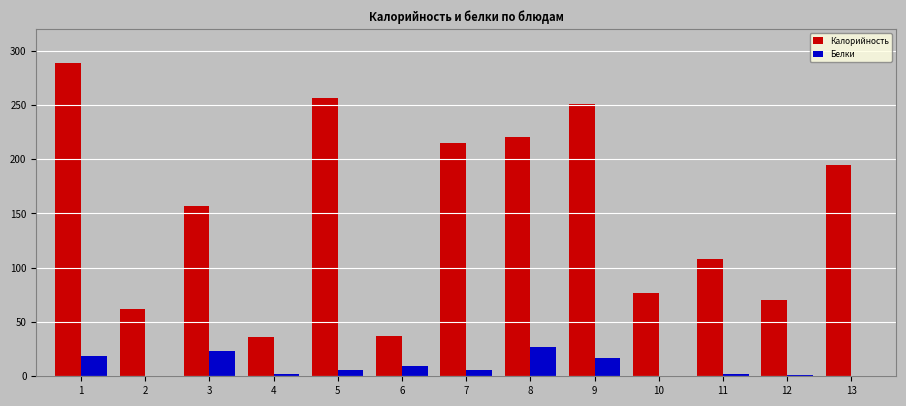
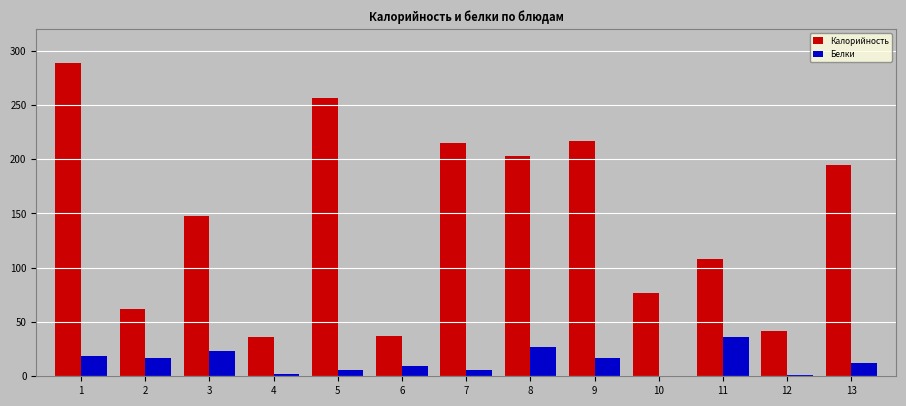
Белки, 2: 1 -> 17
Калорийность, 3: 157 -> 148
Калорийность, 8: 221 -> 203
Калорийность, 9: 250 -> 217
Белки, 11: 2 -> 37
Калорийность, 12: 70 -> 42
Белки, 13: 0 -> 12
